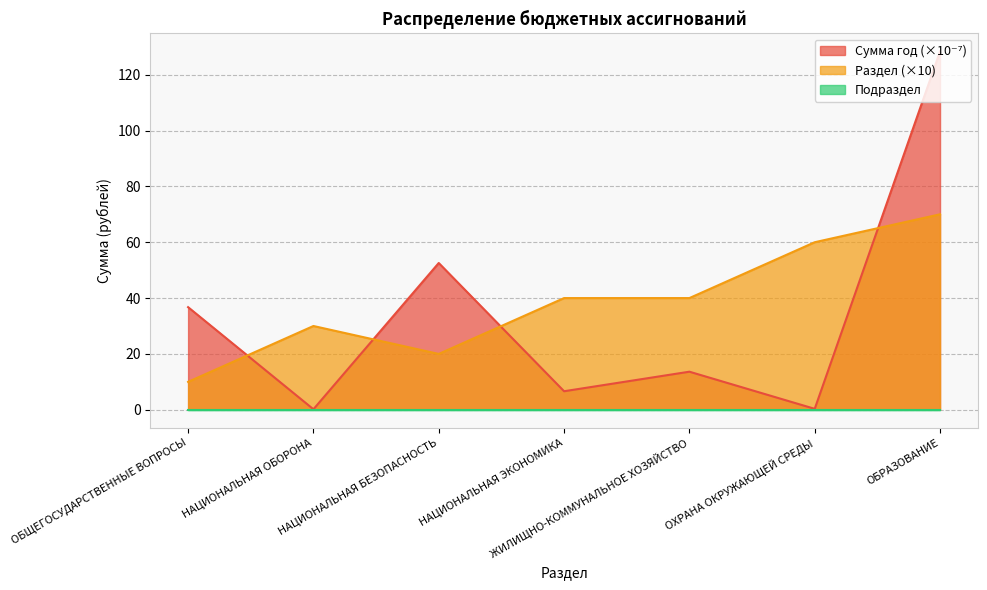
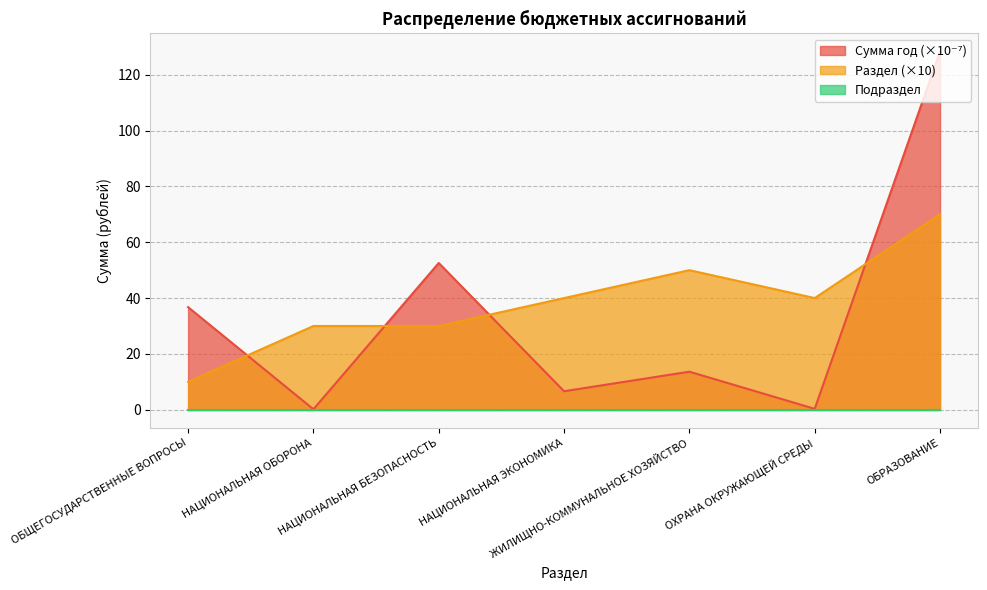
Раздел (×10), НАЦИОНАЛЬНАЯ БЕЗОПАСНОСТЬ: 20 -> 30
Раздел (×10), ЖИЛИЩНО-КОММУНАЛЬНОЕ ХОЗЯЙСТВО: 40 -> 50
Раздел (×10), ОХРАНА ОКРУЖАЮЩЕЙ СРЕДЫ: 60 -> 40
